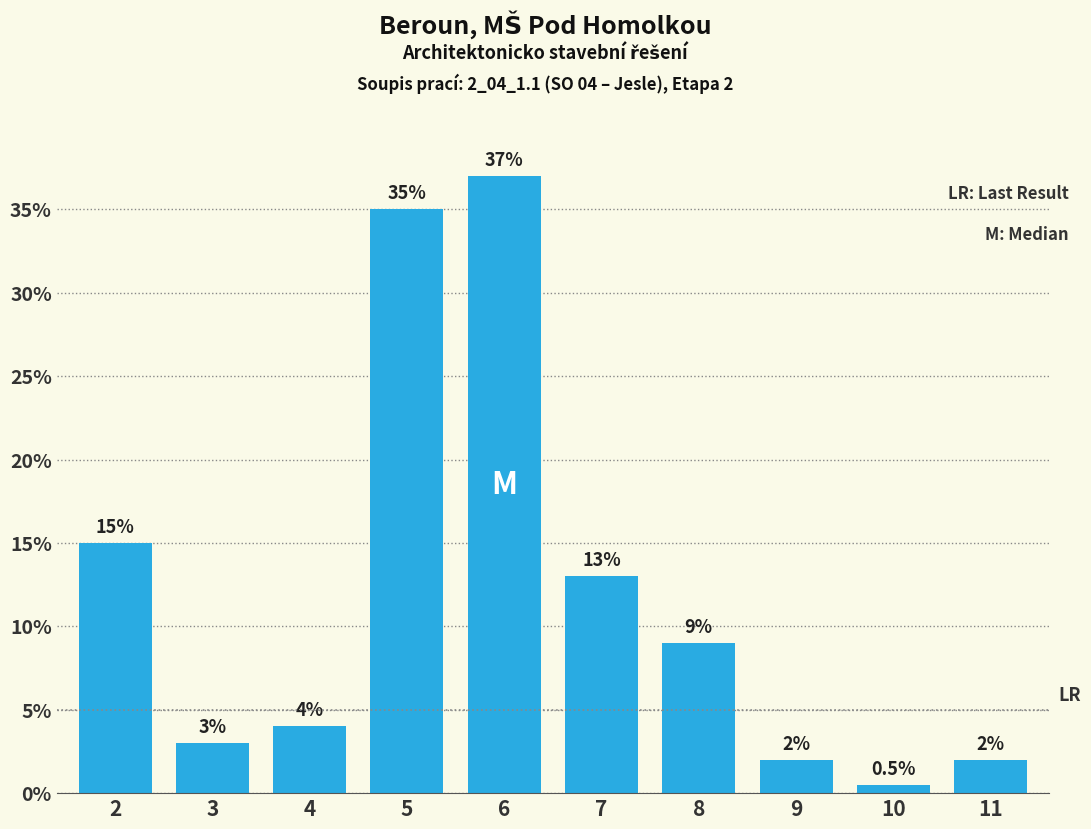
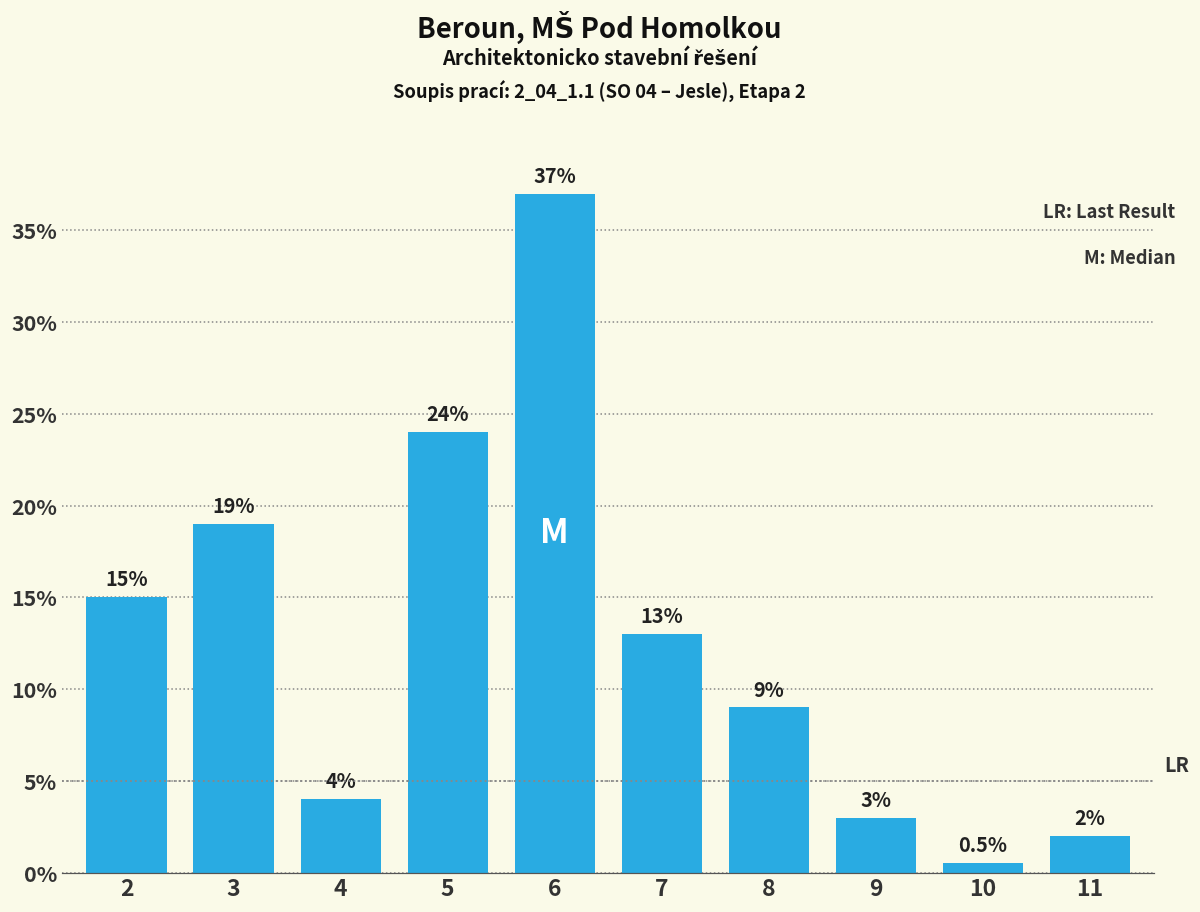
3: 3% -> 19%
5: 35% -> 24%
9: 2% -> 3%
